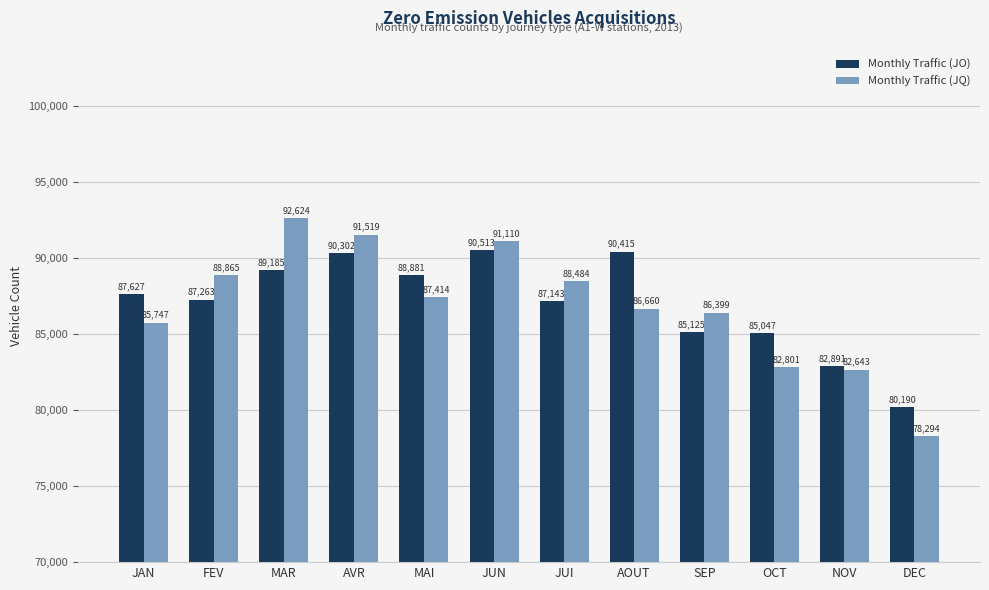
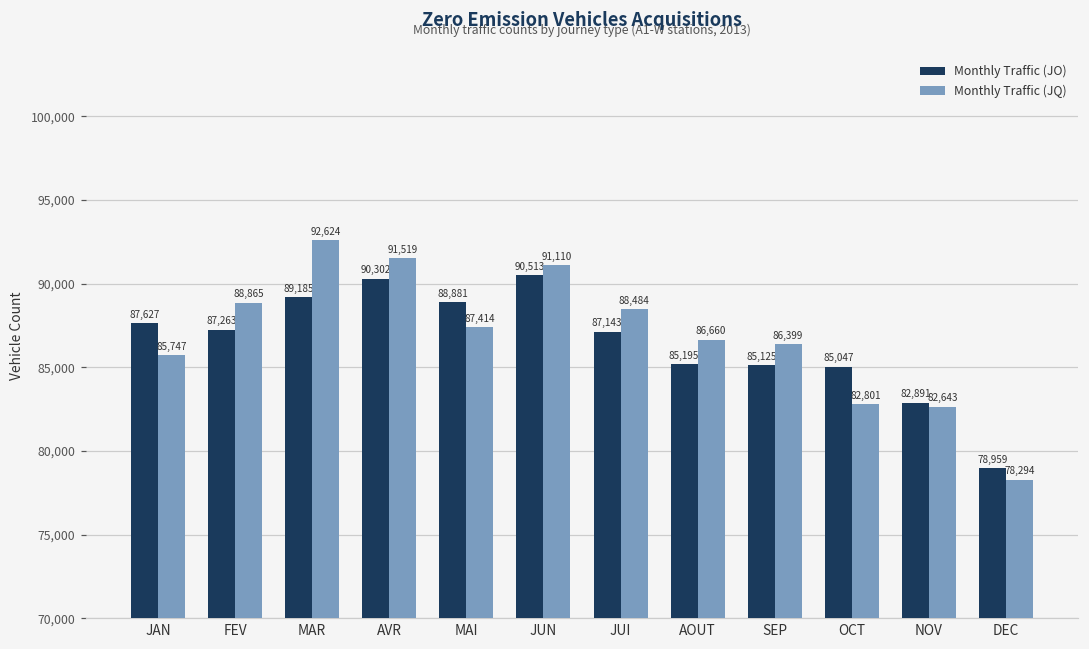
Monthly Traffic (JO), AOUT: 90,415 -> 85,195
Monthly Traffic (JO), DEC: 80,190 -> 78,959
